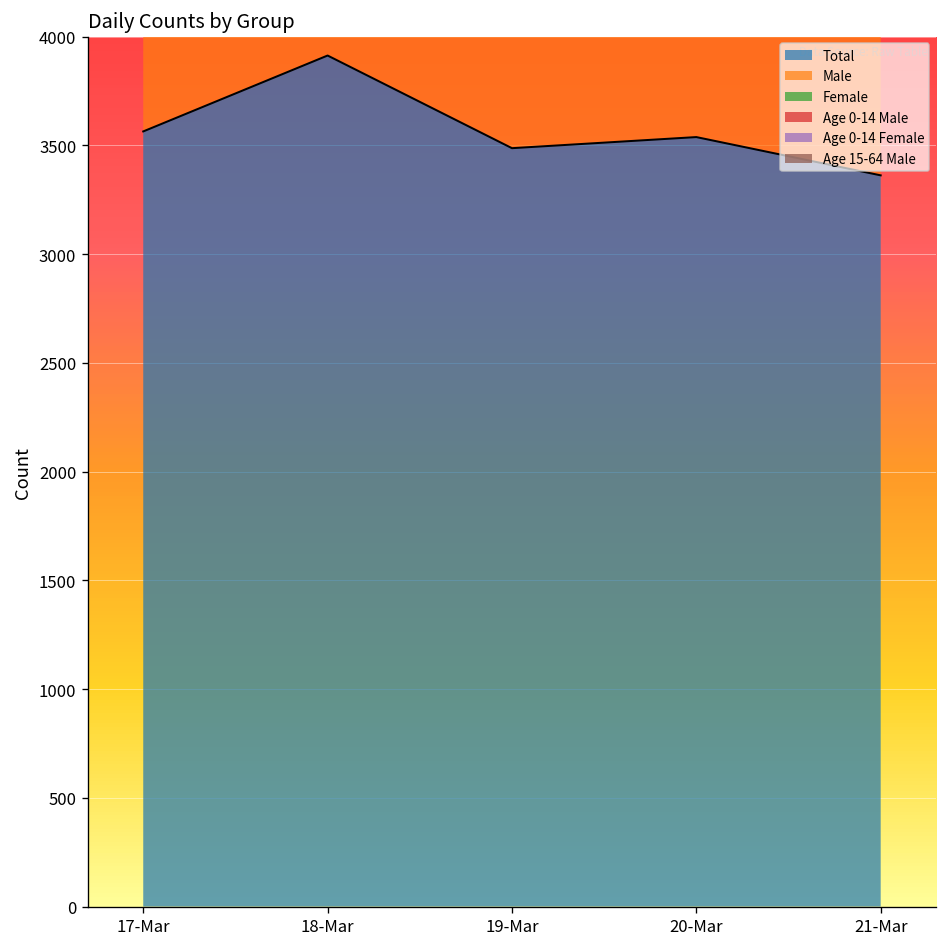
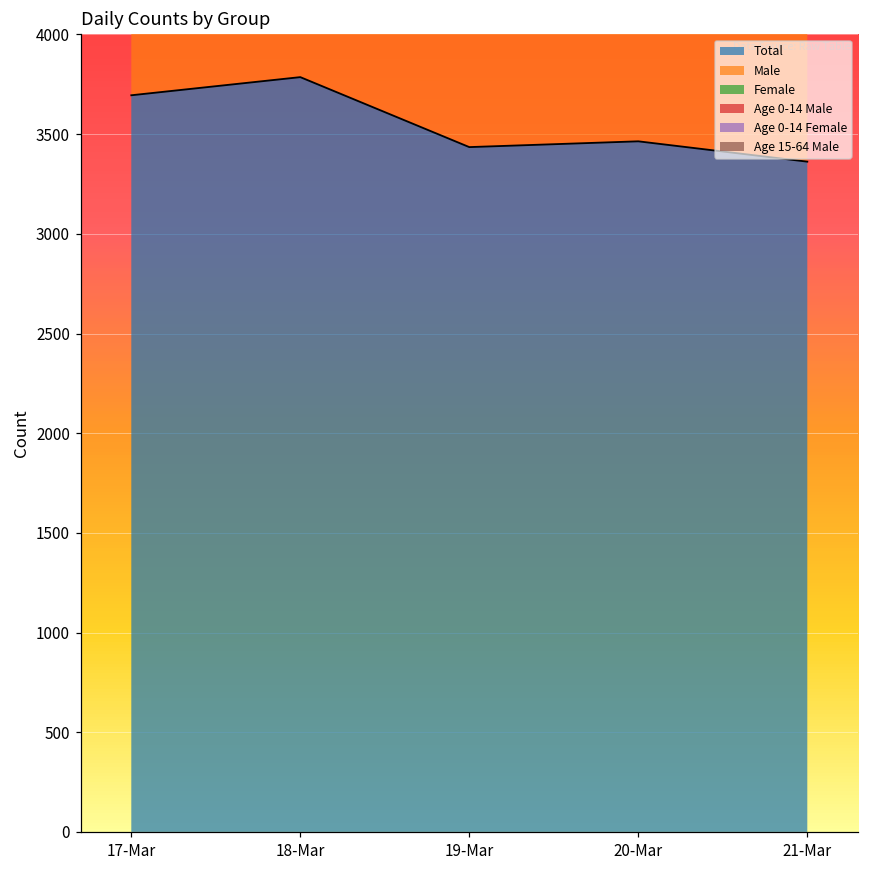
Total, 17-Mar: 3560 -> 3700
Total, 18-Mar: 3910 -> 3790
Total, 19-Mar: 3490 -> 3440
Total, 20-Mar: 3540 -> 3460
